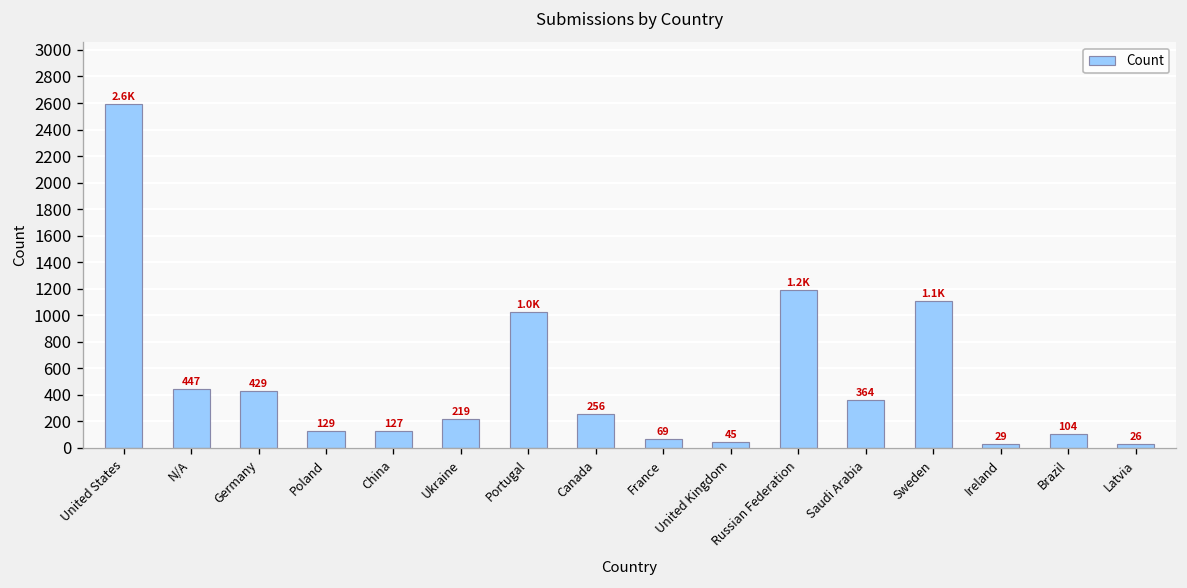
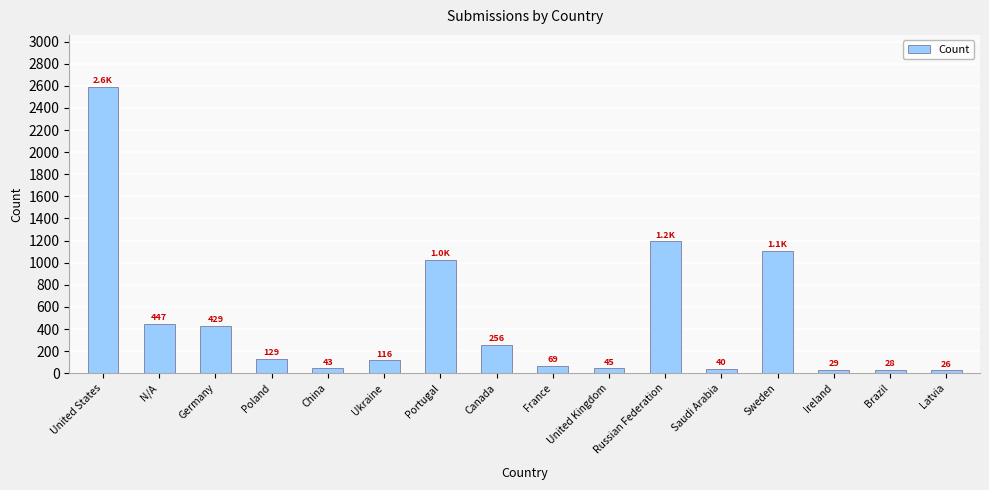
China: 127 -> 43
Ukraine: 219 -> 116
Saudi Arabia: 364 -> 40
Brazil: 104 -> 28
